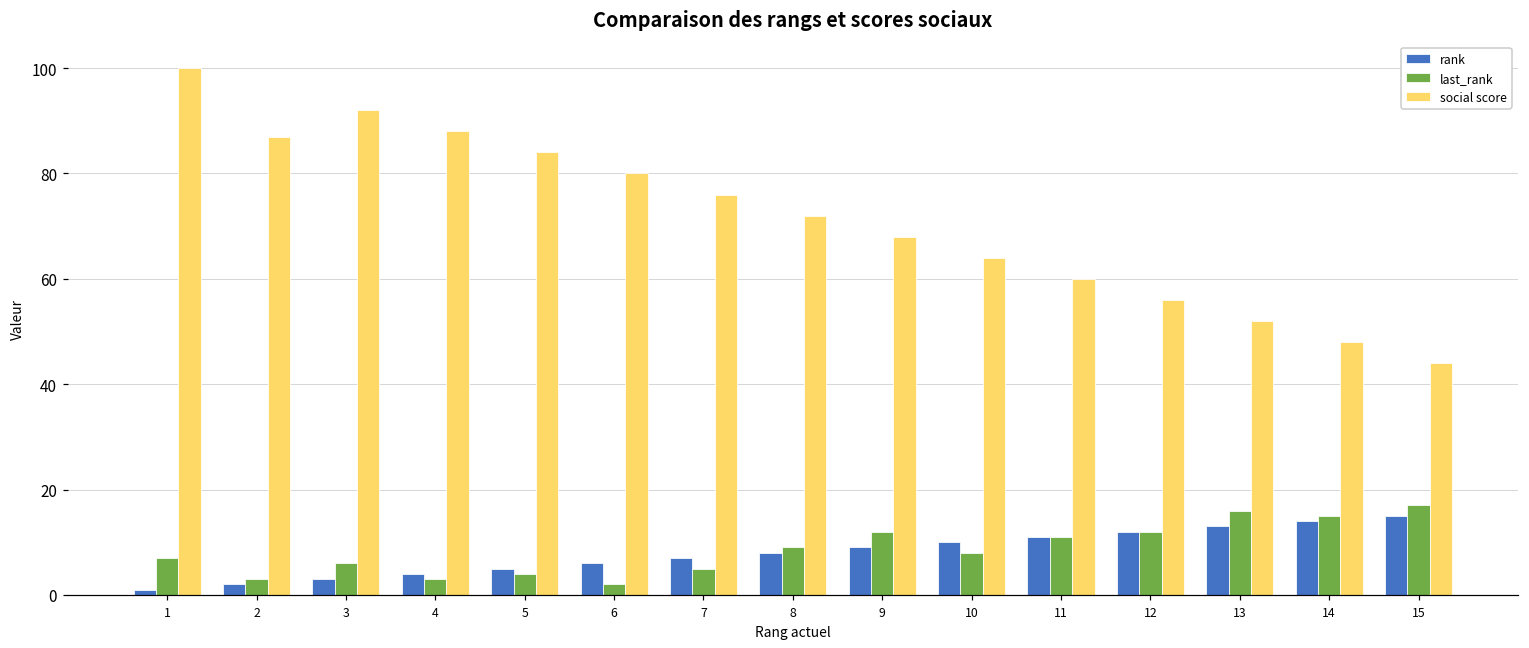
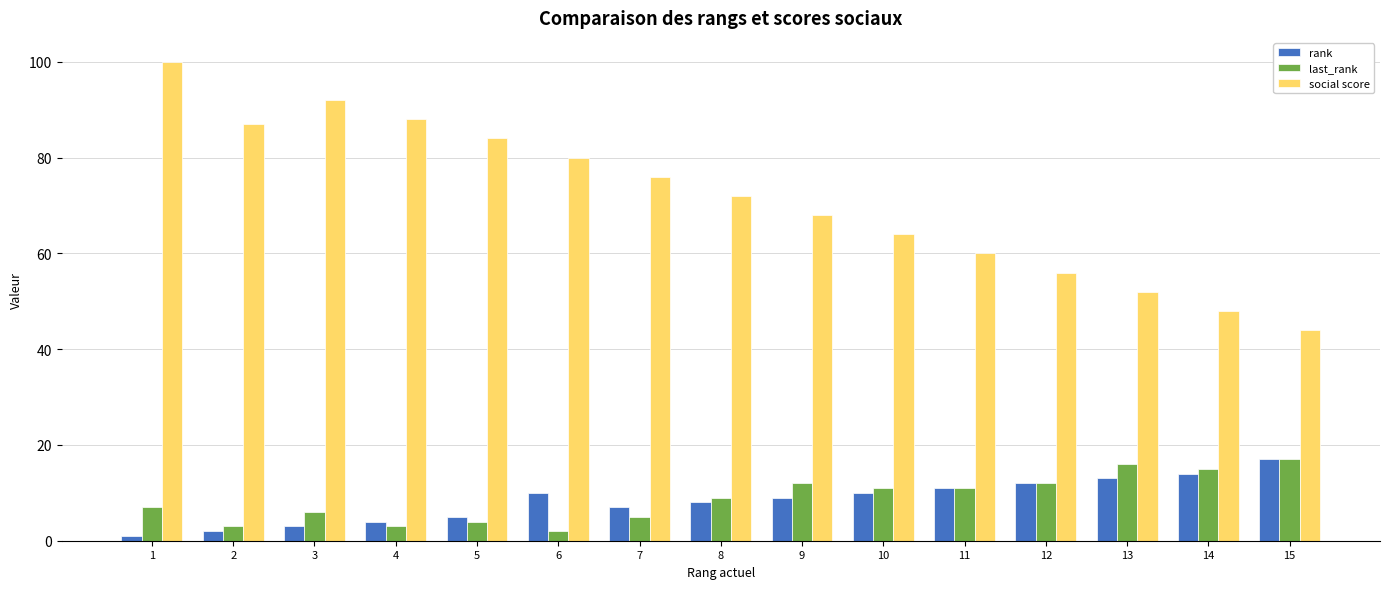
rank, 6: 6 -> 10
last_rank, 10: 8 -> 11
rank, 15: 15 -> 17
